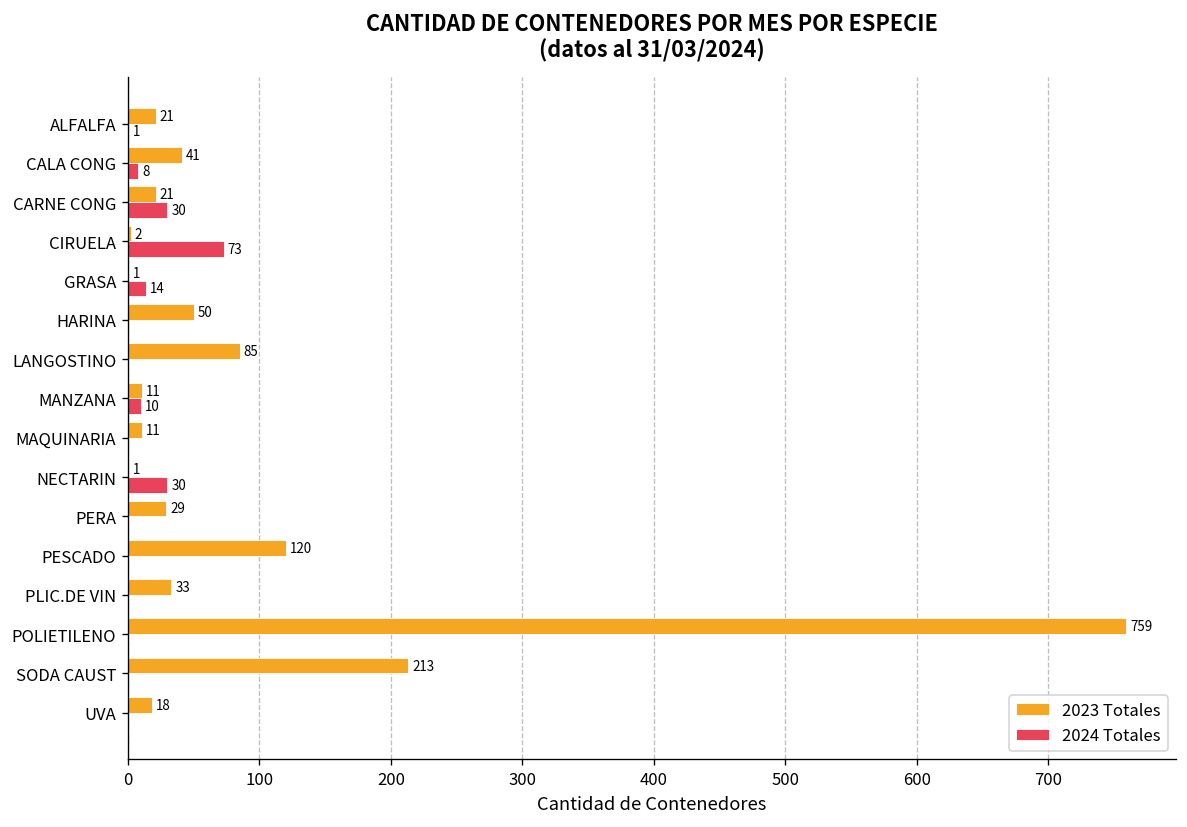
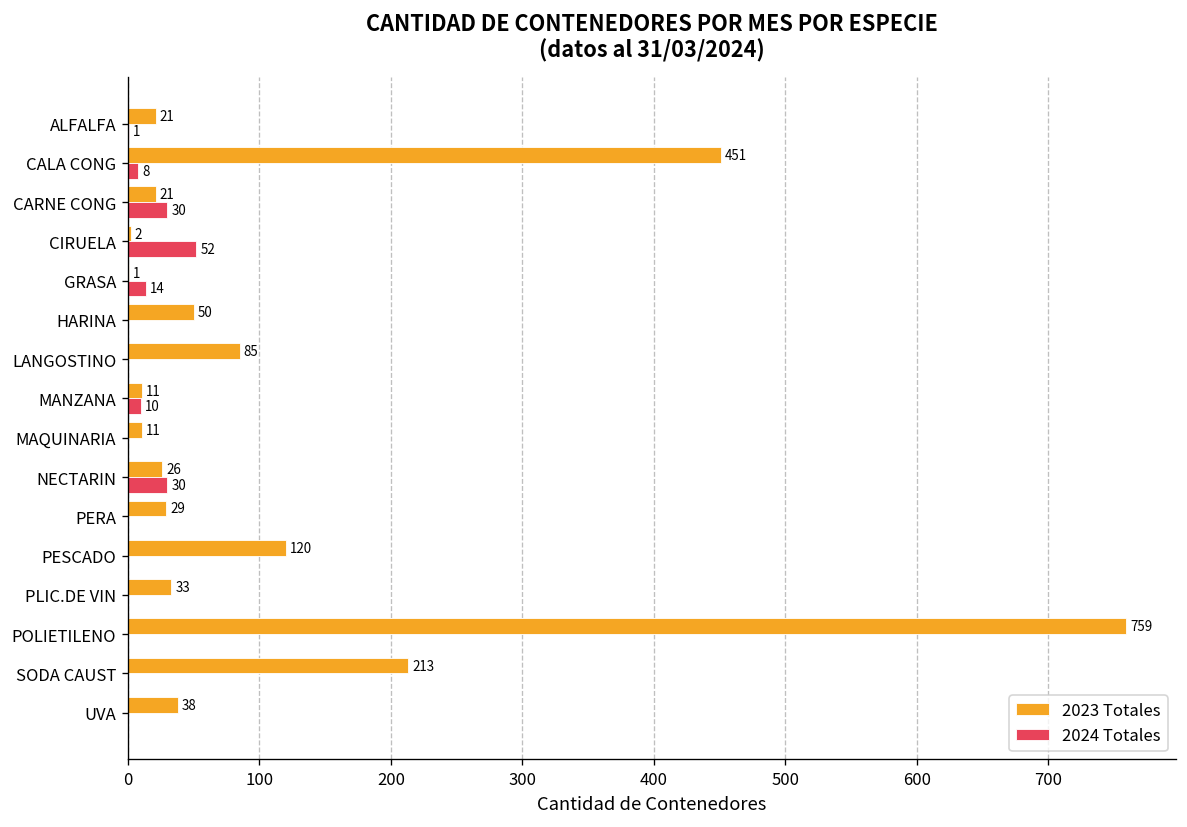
2023 Totales, CALA CONG: 41 -> 451
2024 Totales, CIRUELA: 73 -> 52
2023 Totales, NECTARIN: 1 -> 26
2023 Totales, UVA: 18 -> 38
